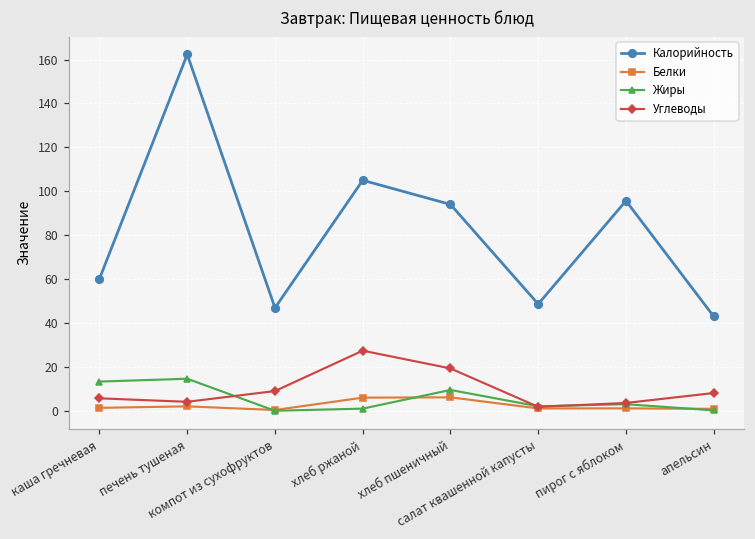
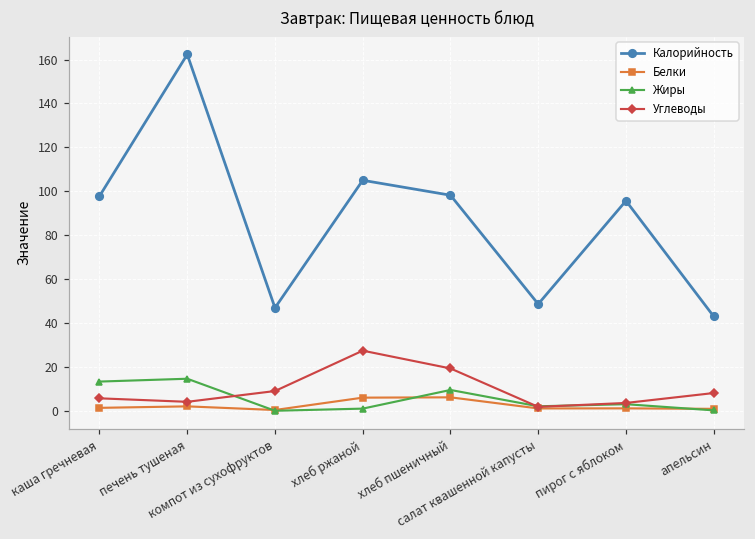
Калорийность, каша гречневая: 60 -> 98
Калорийность, хлеб пшеничный: 94 -> 98
